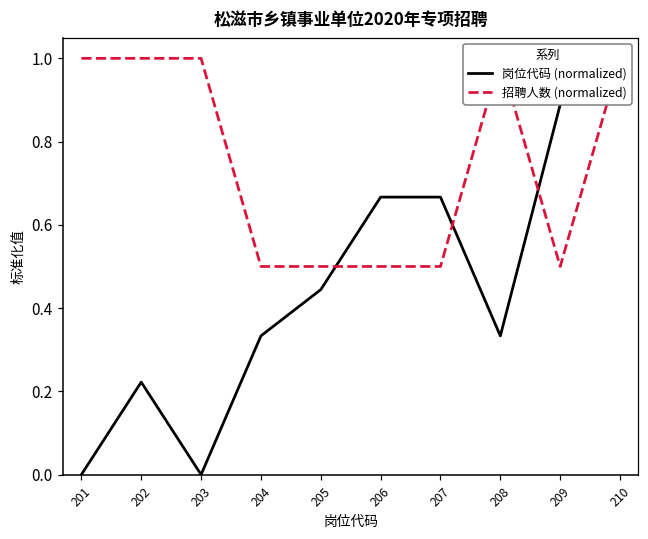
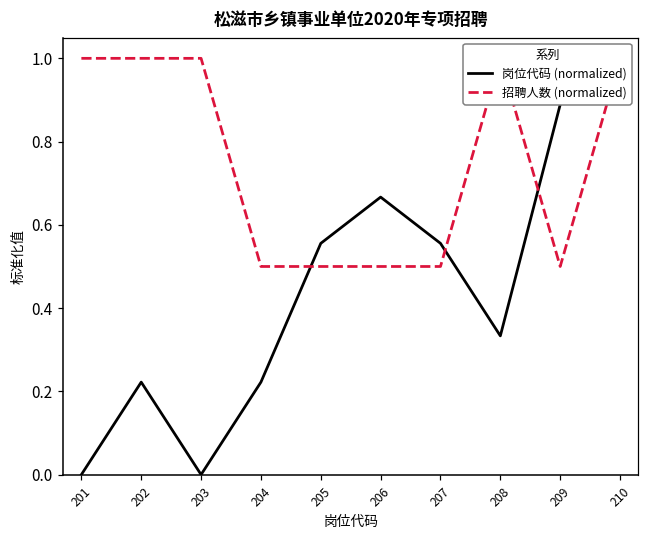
岗位代码 (normalized), 204: 0.33 -> 0.22
岗位代码 (normalized), 205: 0.44 -> 0.56
岗位代码 (normalized), 207: 0.67 -> 0.56
